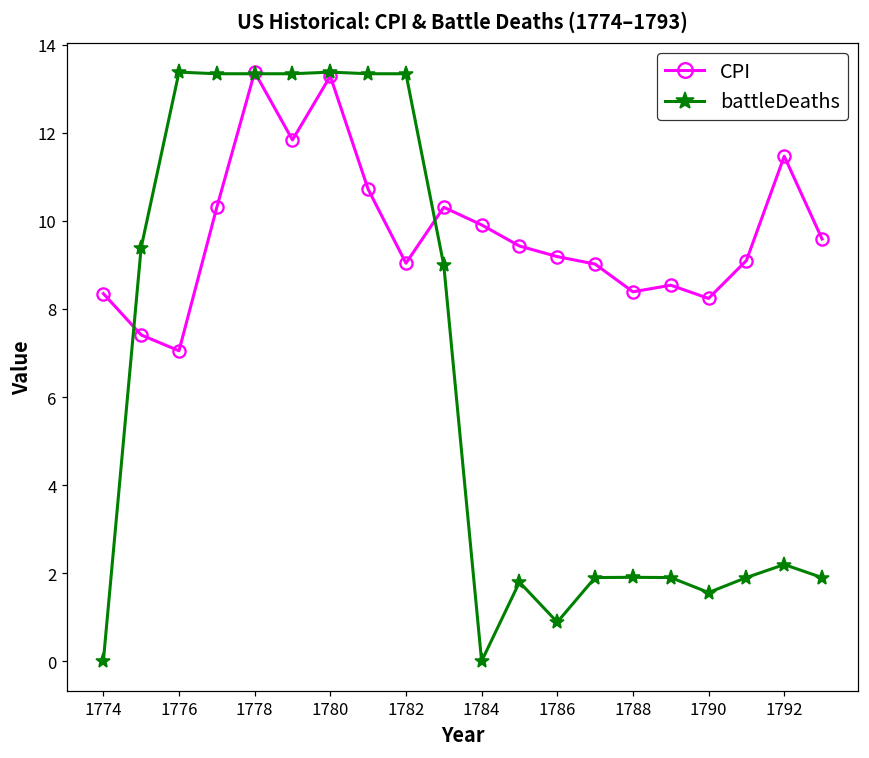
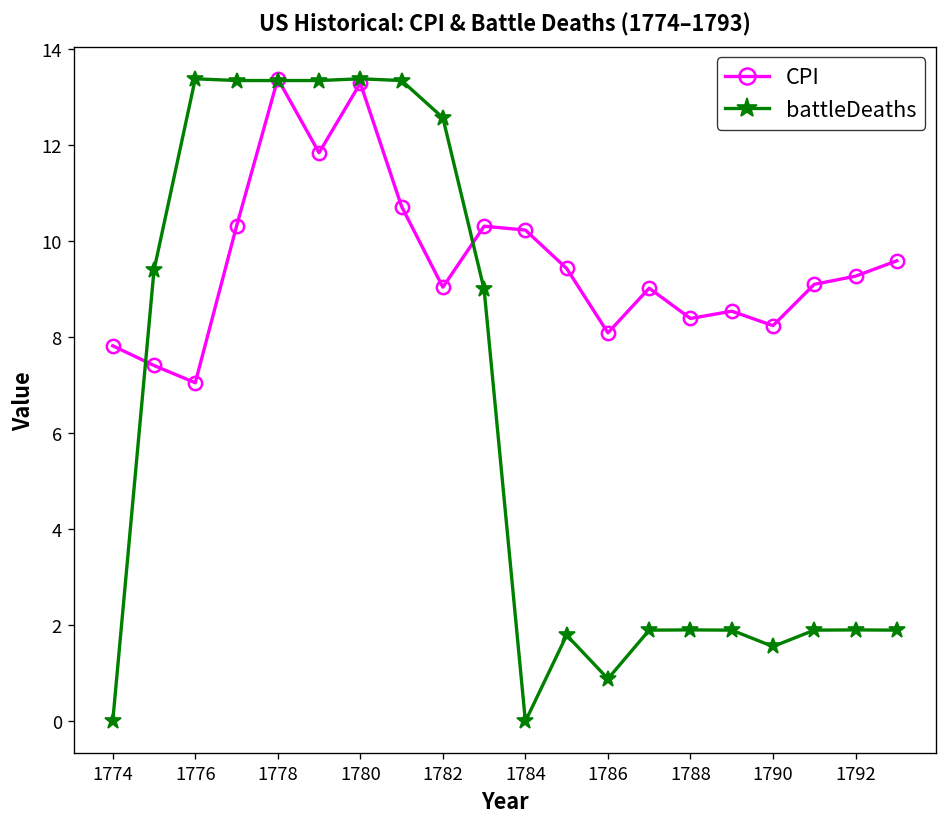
CPI, 1774: 8.4 -> 7.8
battleDeaths, 1782: 13.3 -> 12.6
CPI, 1784: 9.9 -> 10.2
CPI, 1786: 9.2 -> 8.1
CPI, 1792: 11.5 -> 9.3
battleDeaths, 1792: 2.2 -> 1.9
